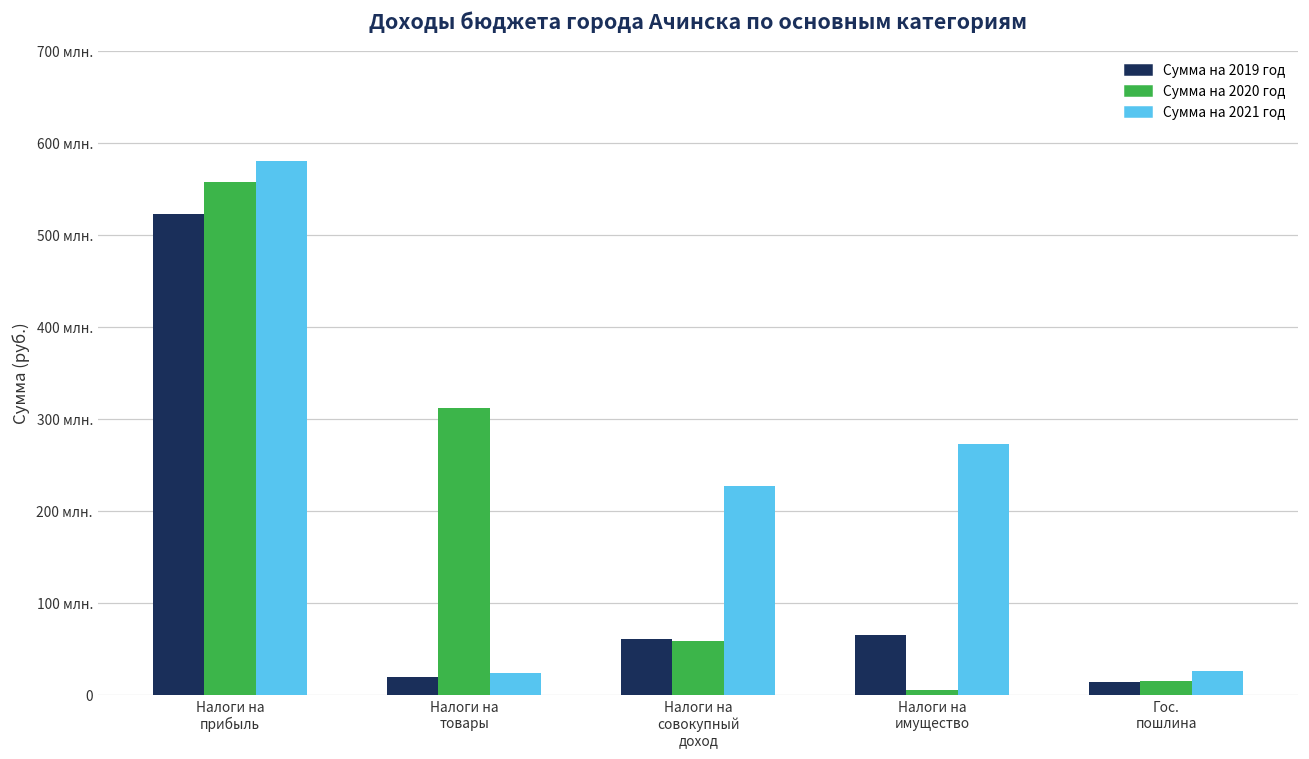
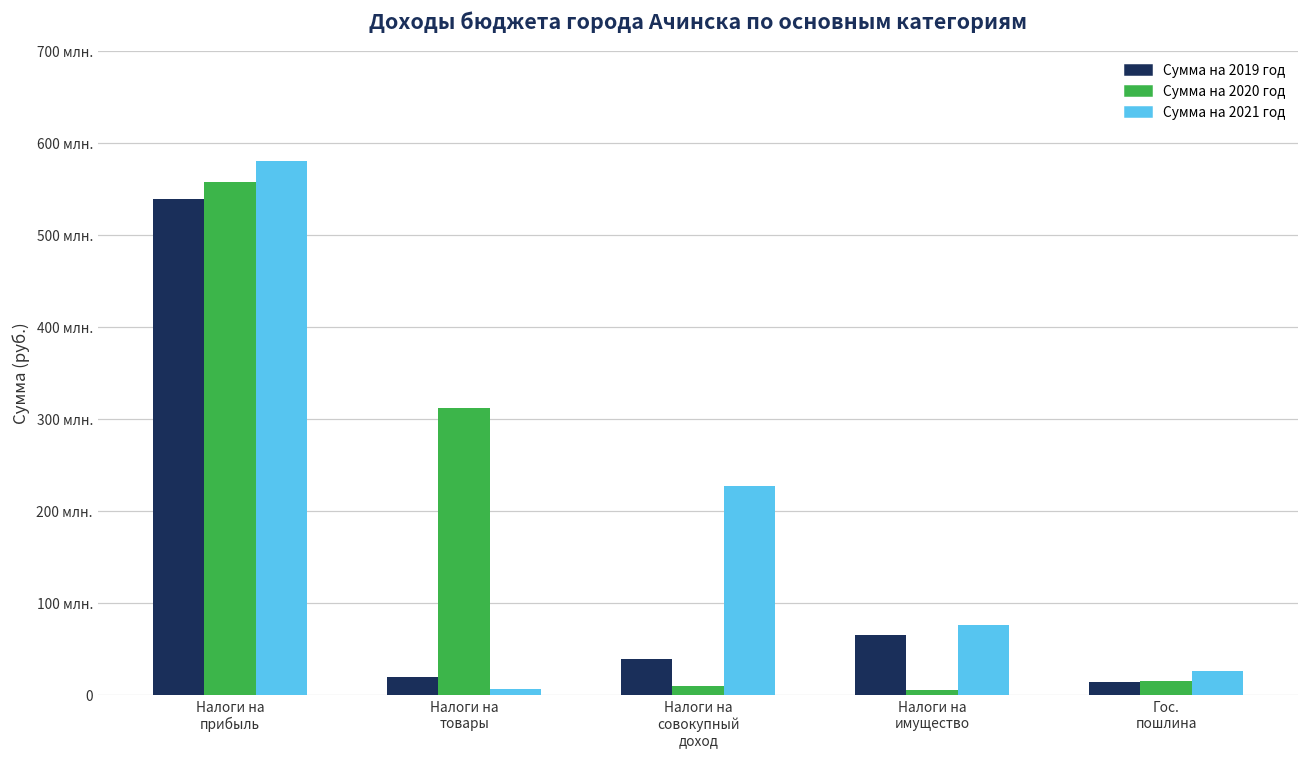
Сумма на 2019 год, Налоги на прибыль: 520 млн. -> 540 млн.
Сумма на 2021 год, Налоги на товары: 20 млн. -> 10 млн.
Сумма на 2019 год, Налоги на совокупный доход: 60 млн. -> 40 млн.
Сумма на 2020 год, Налоги на совокупный доход: 60 млн. -> 10 млн.
Сумма на 2021 год, Налоги на имущество: 270 млн. -> 80 млн.
